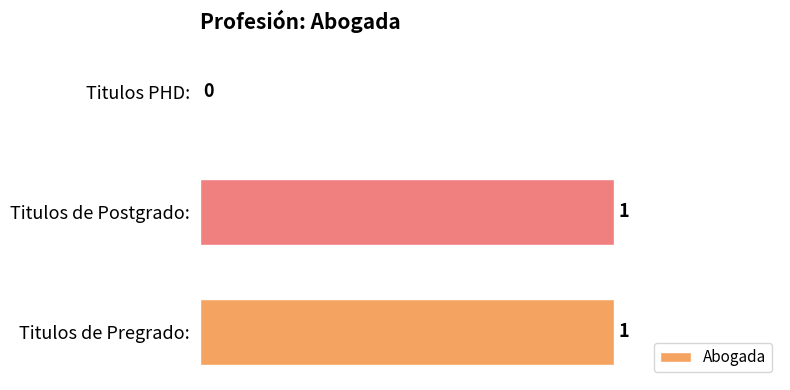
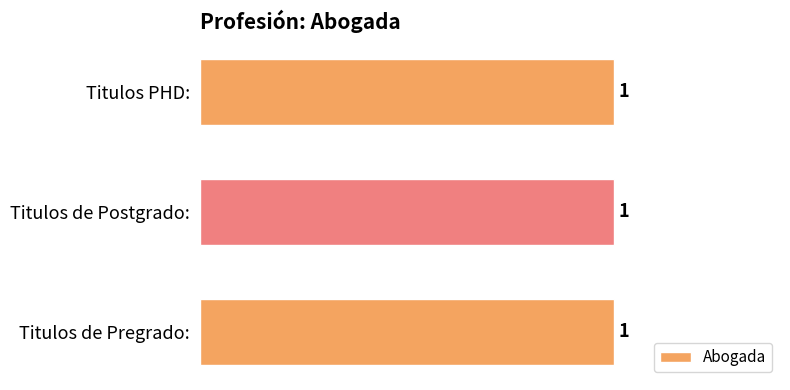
Titulos PHD:: 0 -> 1
